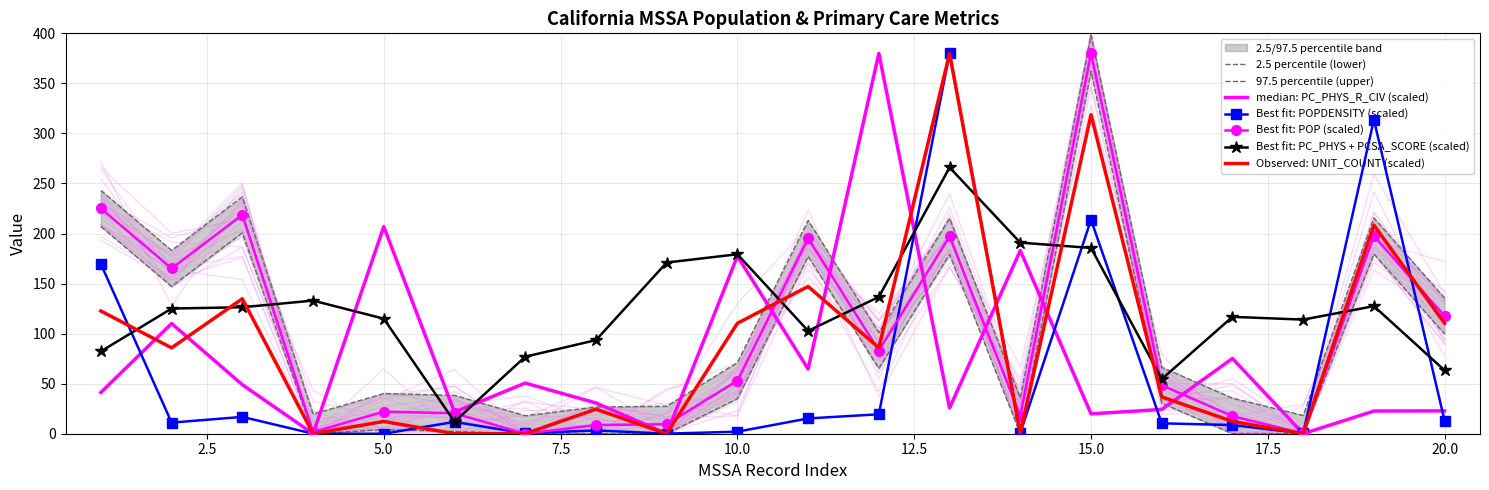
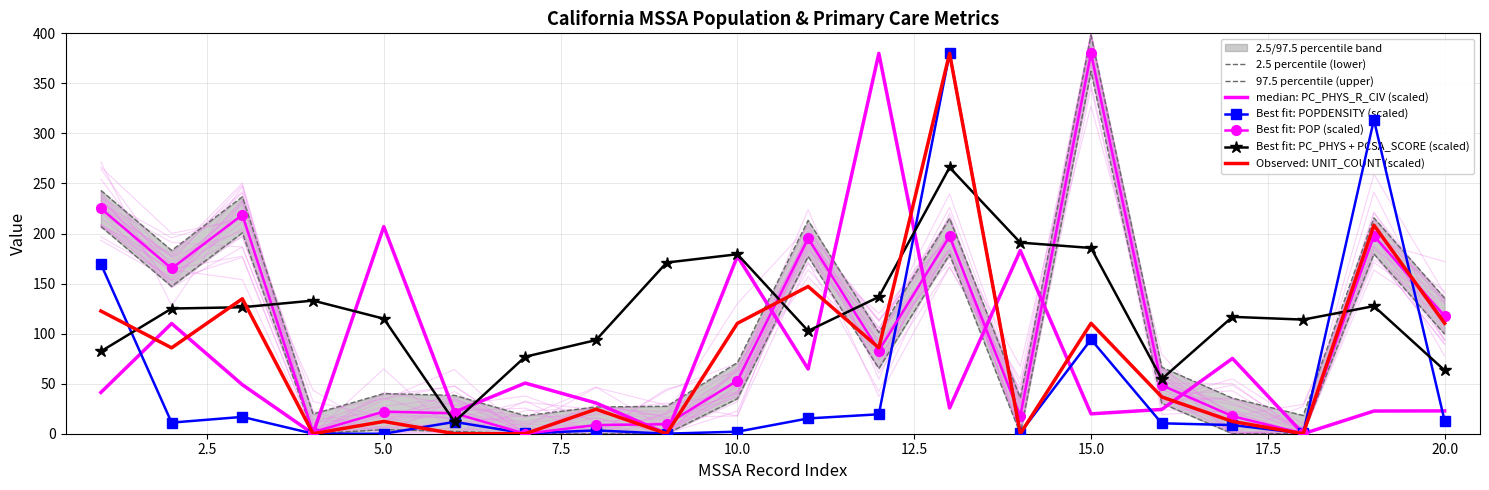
Best fit: POPDENSITY (scaled), 15.0: 214 -> 94
Observed: UNIT_COUNT (scaled), 15.0: 319 -> 110
